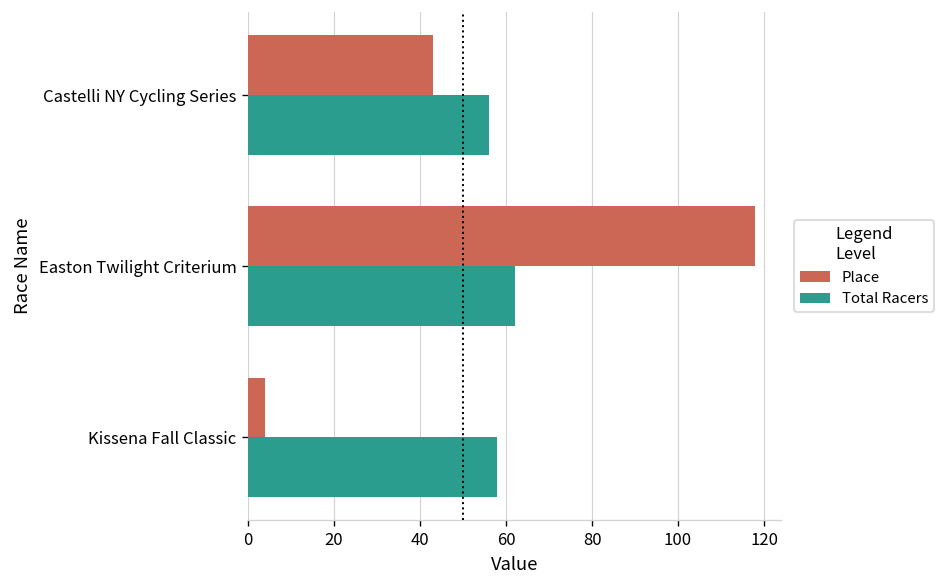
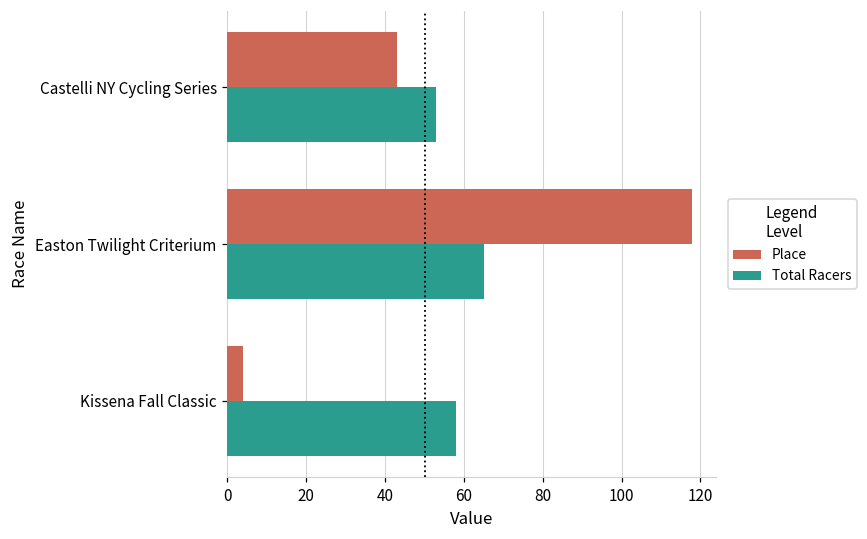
Total Racers, Castelli NY Cycling Series: 56 -> 53
Total Racers, Easton Twilight Criterium: 62 -> 65
